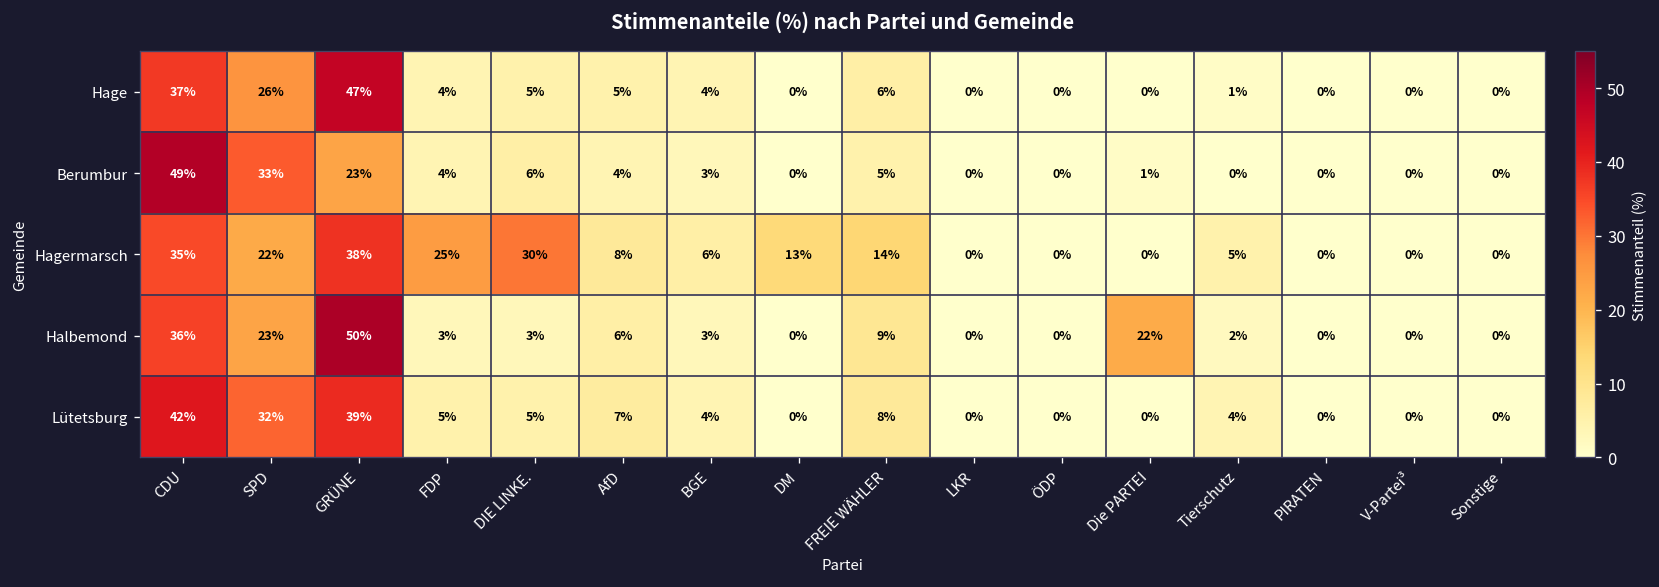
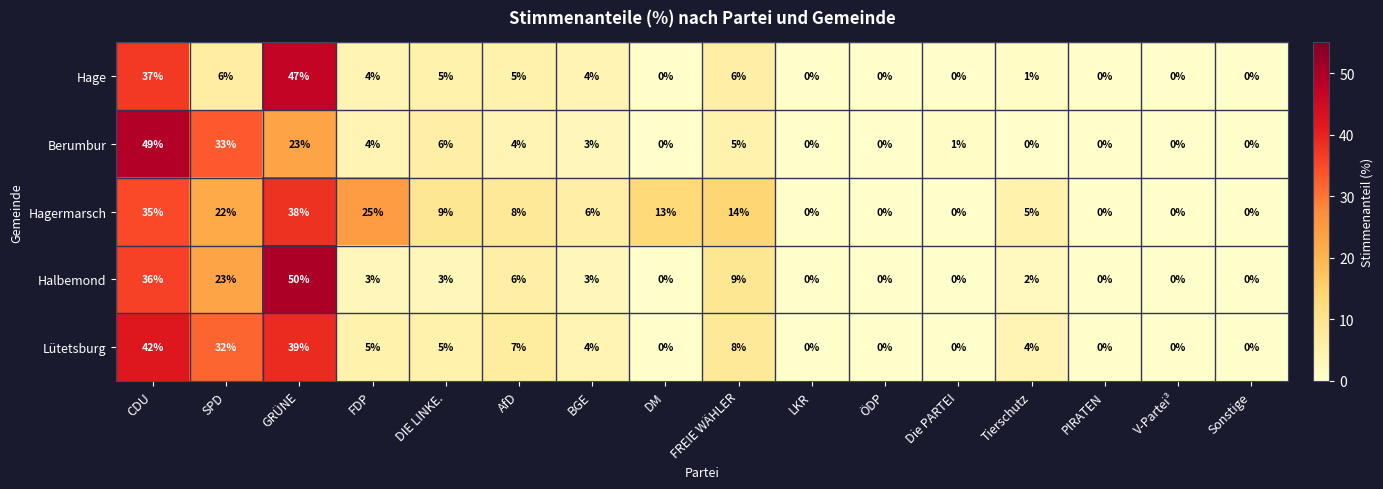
Hage, SPD: 26% -> 6%
Hagermarsch, DIE LINKE.: 30% -> 9%
Halbemond, Die PARTEI: 22% -> 0%
